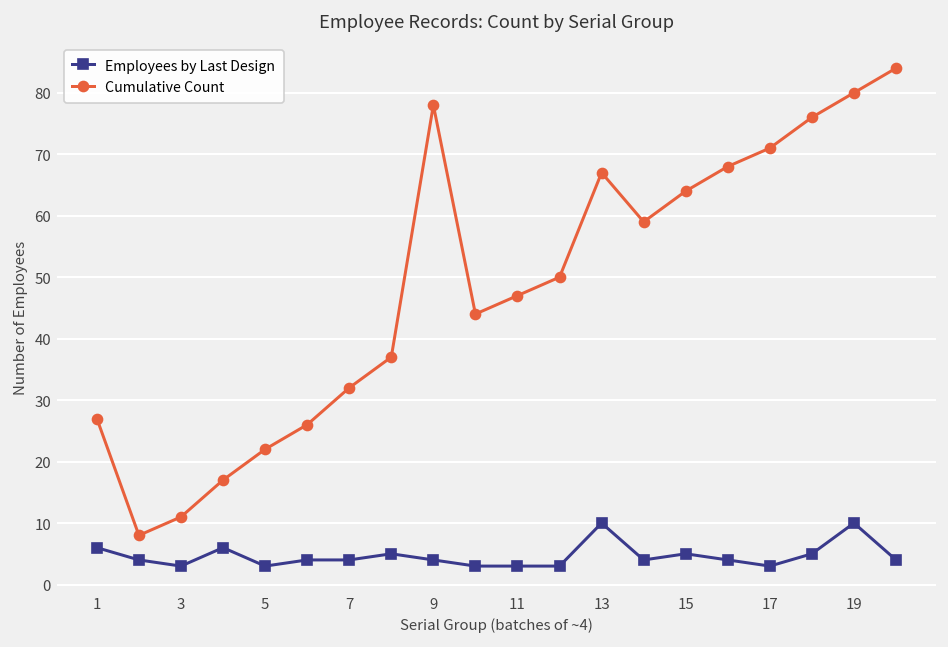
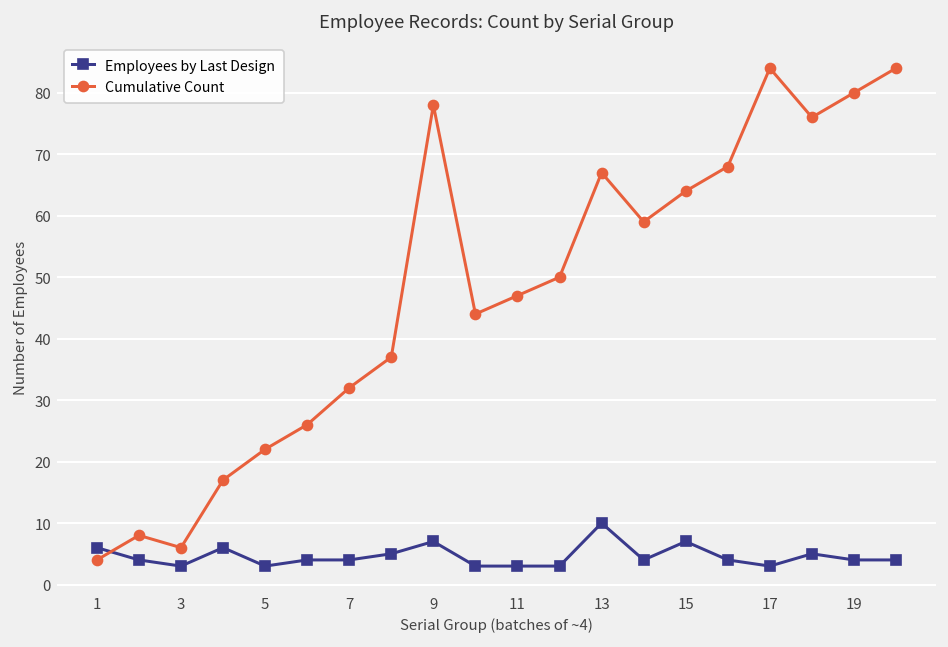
Cumulative Count, 1: 27 -> 4
Cumulative Count, 3: 11 -> 6
Employees by Last Design, 9: 4 -> 7
Employees by Last Design, 15: 5 -> 7
Cumulative Count, 17: 71 -> 84
Employees by Last Design, 19: 10 -> 4
